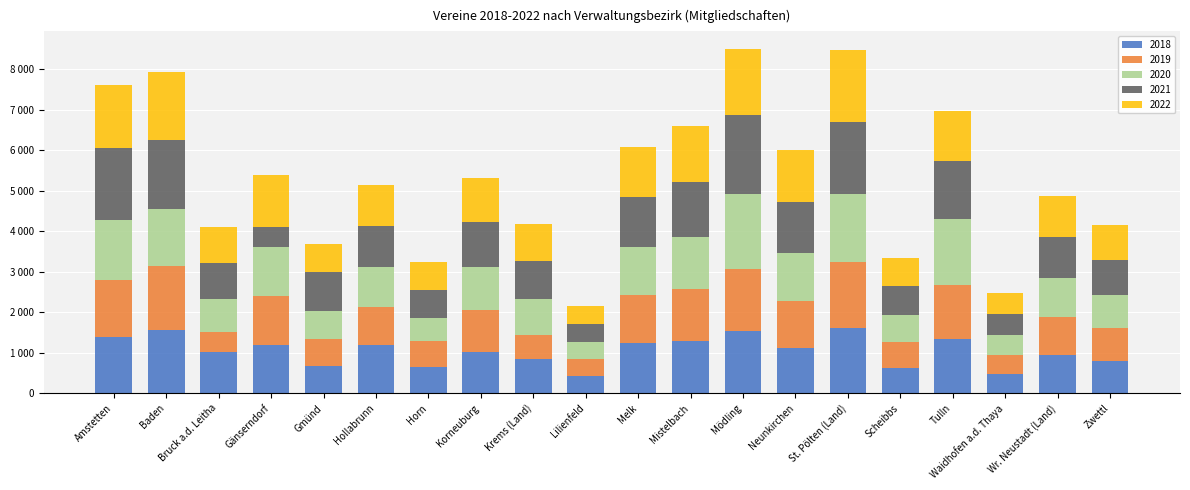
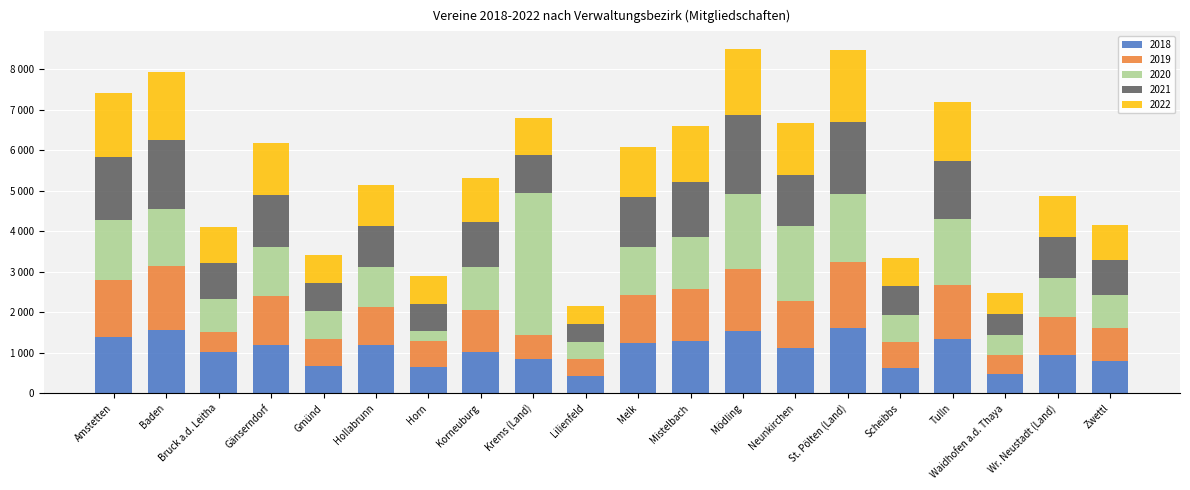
2021, Amstetten: 1800 -> 1600
2021, Gänserndorf: 500 -> 1300
2021, Gmünd: 1000 -> 700
2020, Horn: 600 -> 200
2020, Krems (Land): 900 -> 3500
2020, Neunkirchen: 1200 -> 1900
2022, Tulln: 1200 -> 1500
